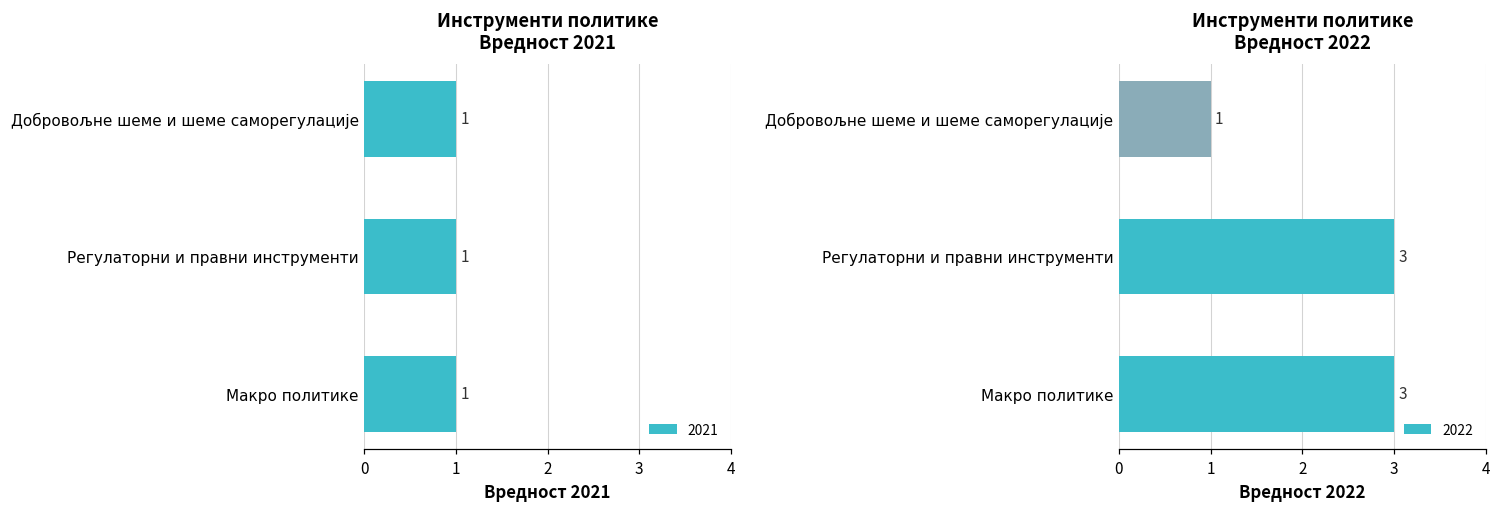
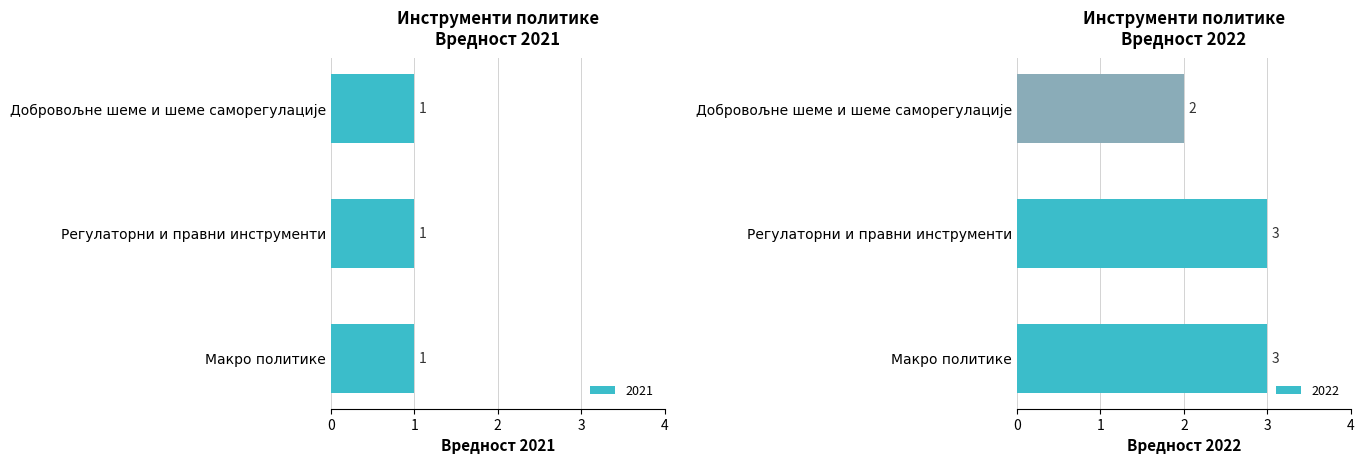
Инструменти политике Вредност 2022, Добровољне шеме и шеме саморегулације: 1 -> 2
